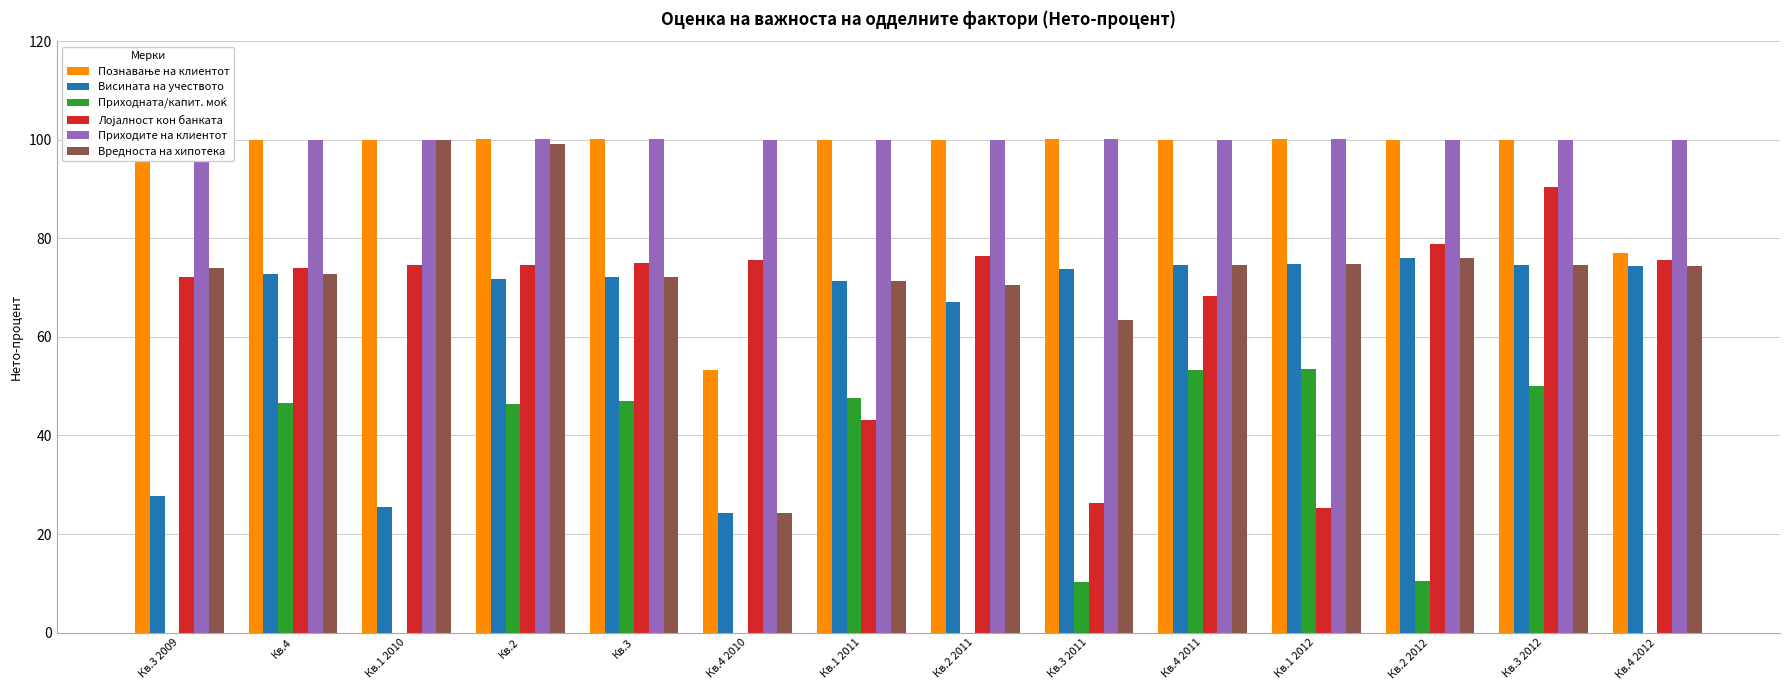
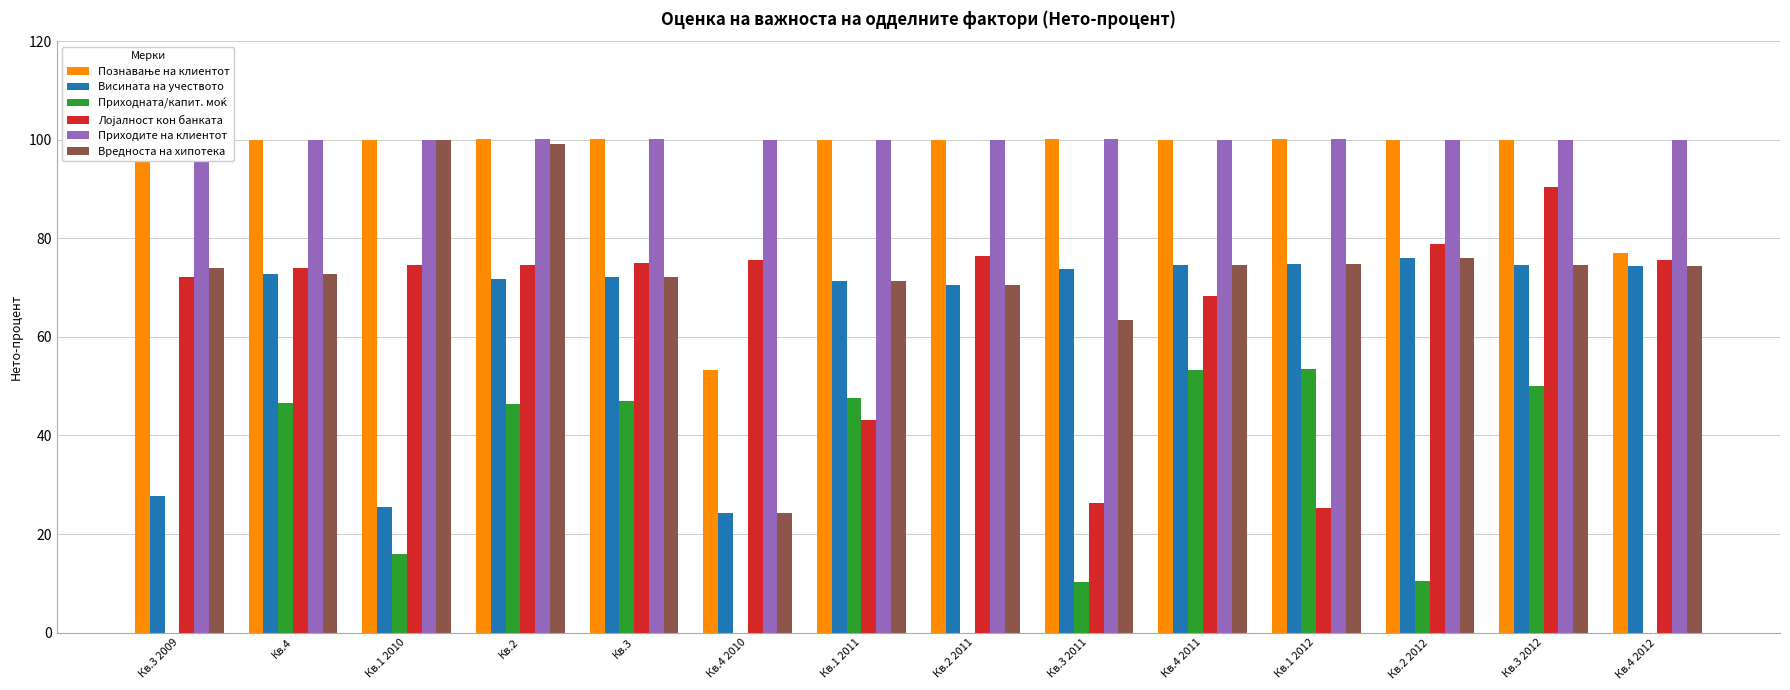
Приходната/капит. моќ, Кв.1 2010: 0 -> 16
Висината на учеството, Кв.2 2011: 67 -> 71
